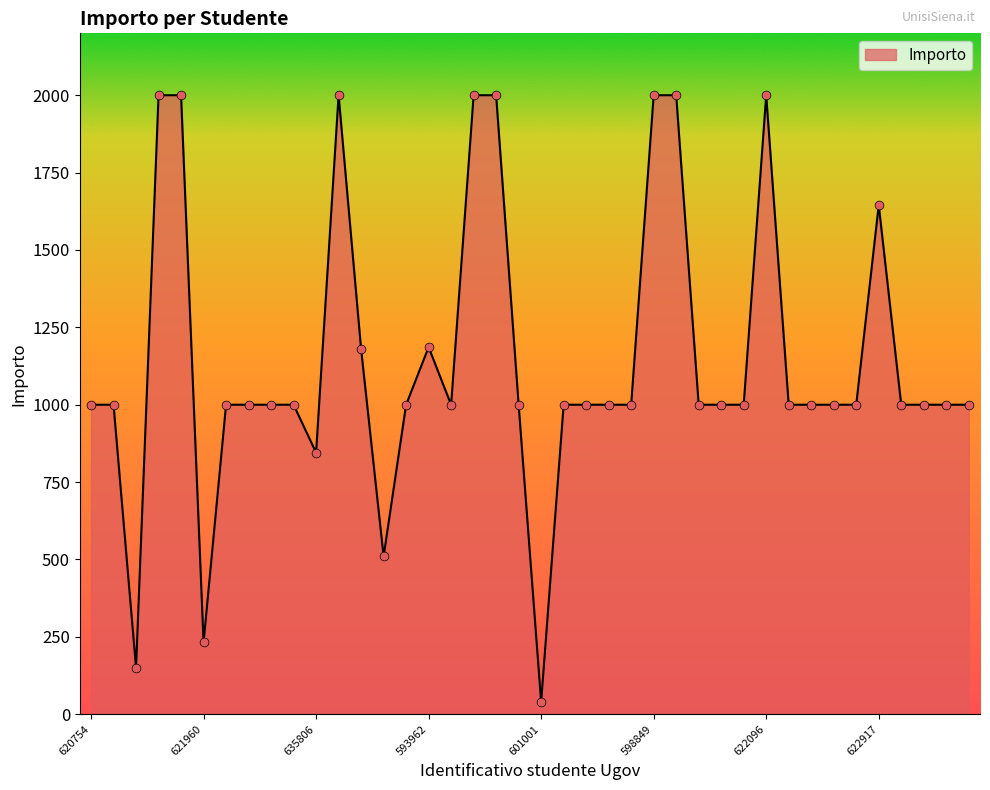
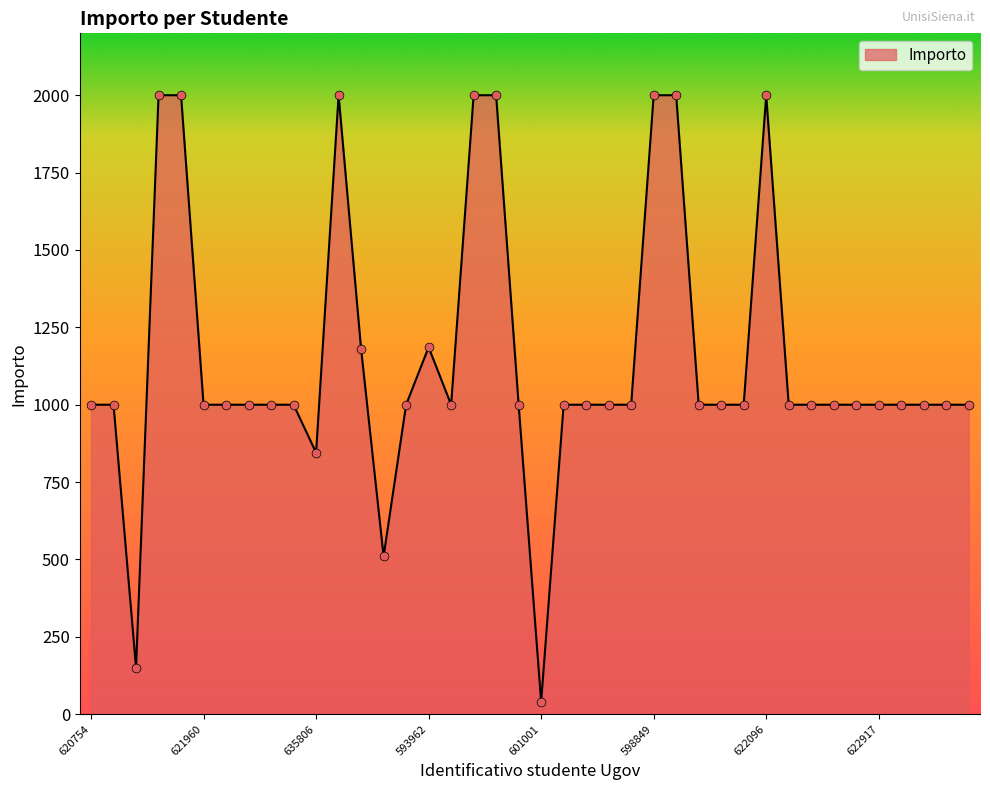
621960: 230 -> 1000
622917: 1650 -> 1000
